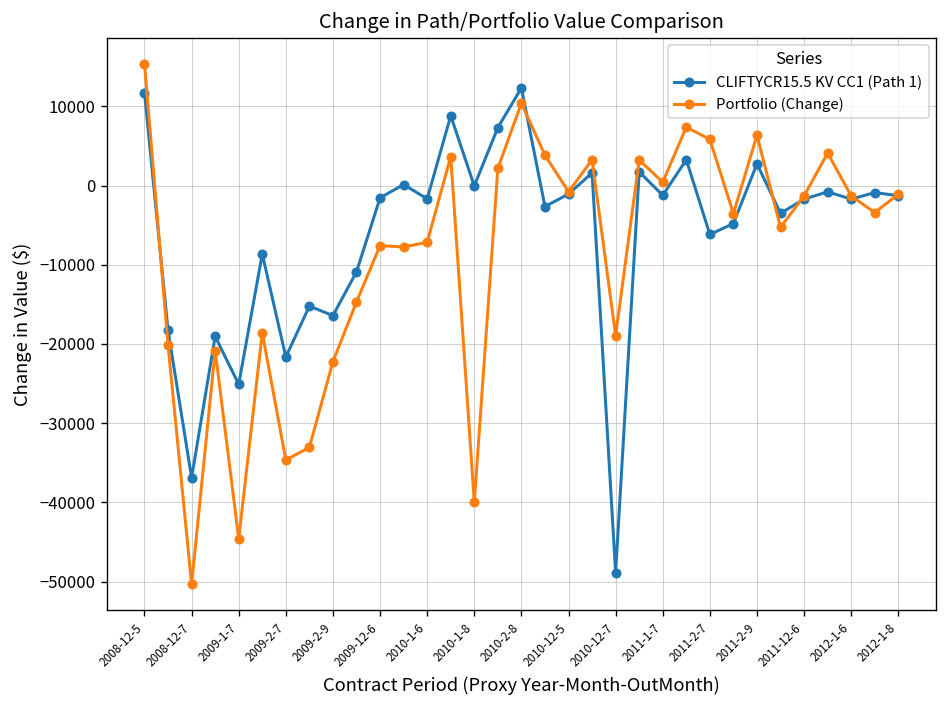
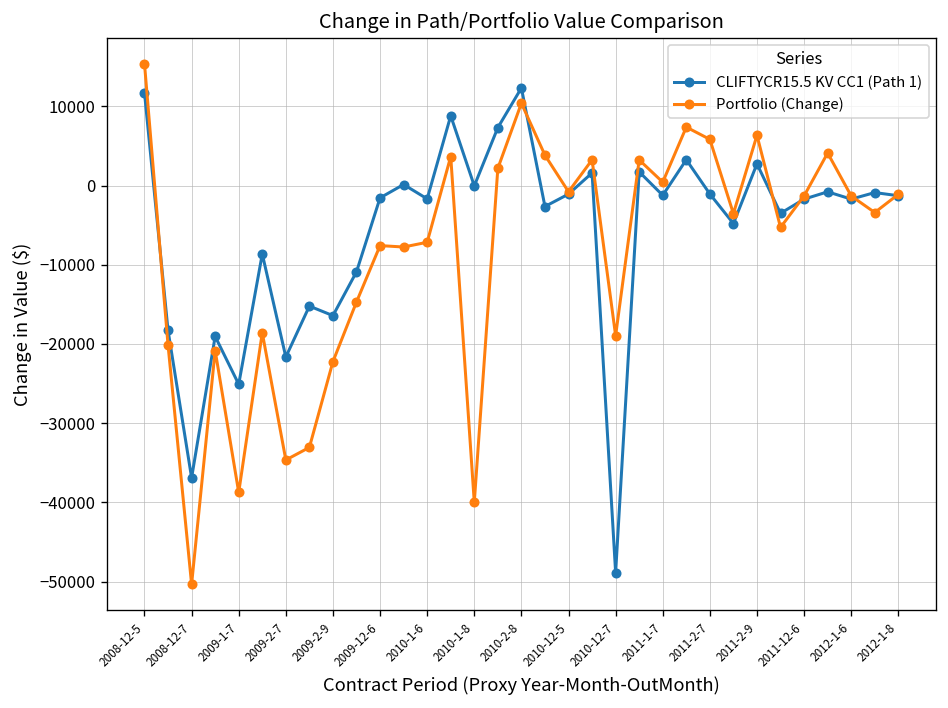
Portfolio (Change), 2009-1-7: -45000 -> -39000
CLIFTYCR15.5 KV CC1 (Path 1), 2011-2-7: -6000 -> -1000
